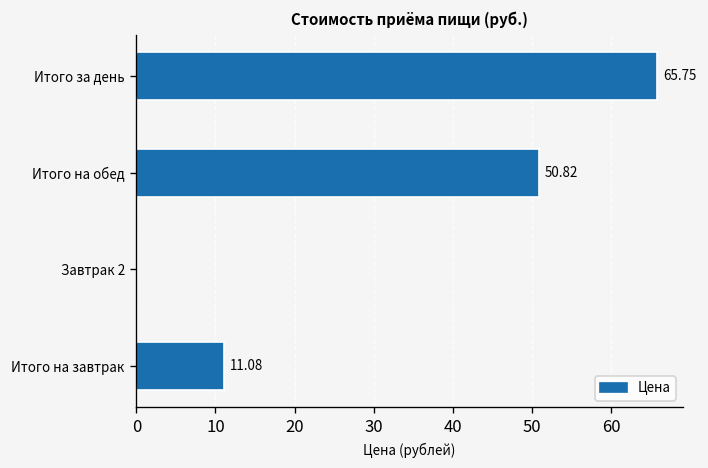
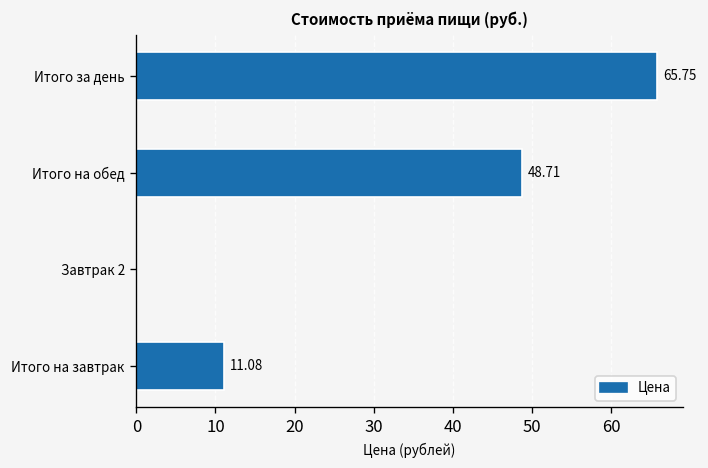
Итого на обед: 50.82 -> 48.71
